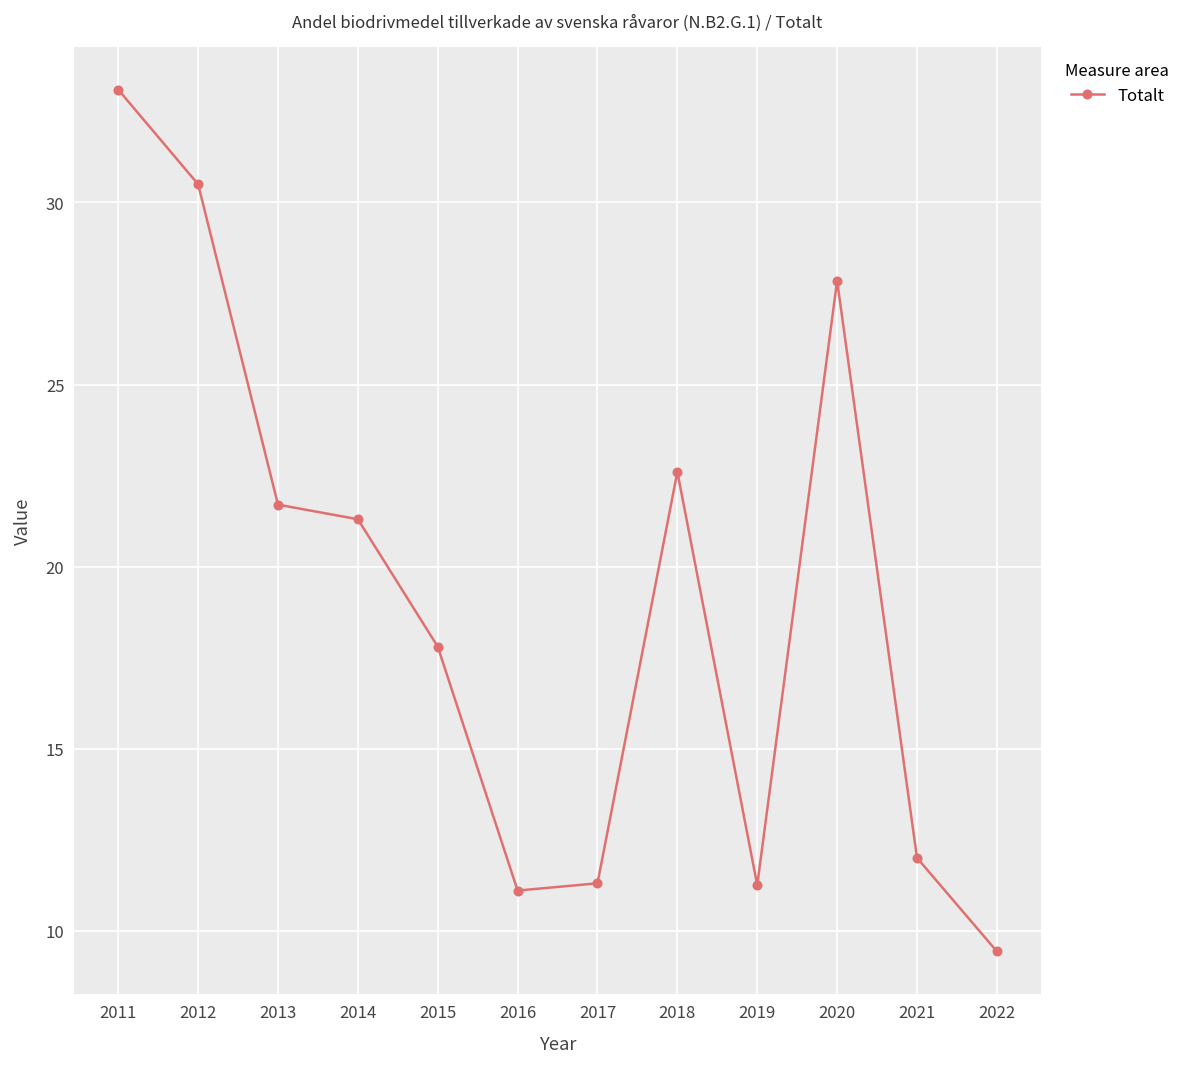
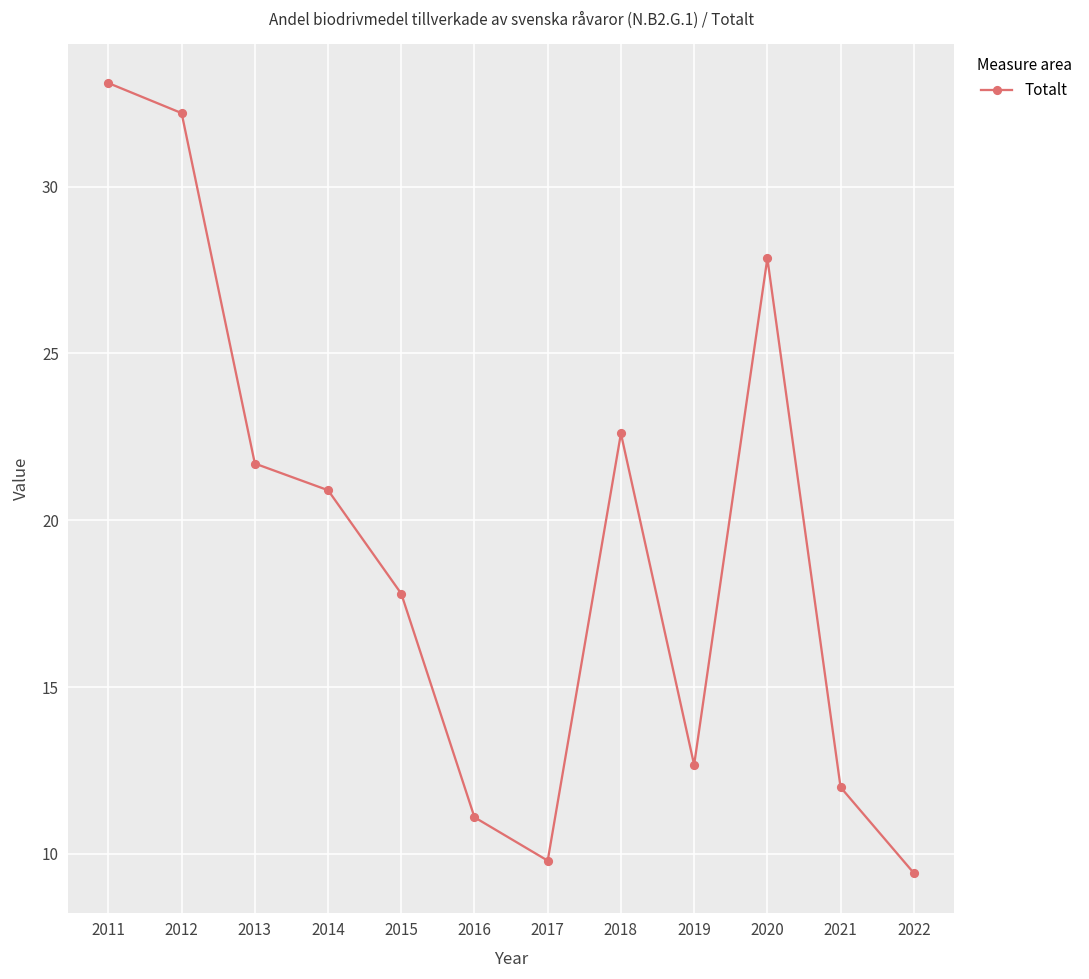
2012: 30.5 -> 32.2
2014: 21.3 -> 20.9
2017: 11.3 -> 9.8
2019: 11.3 -> 12.7
